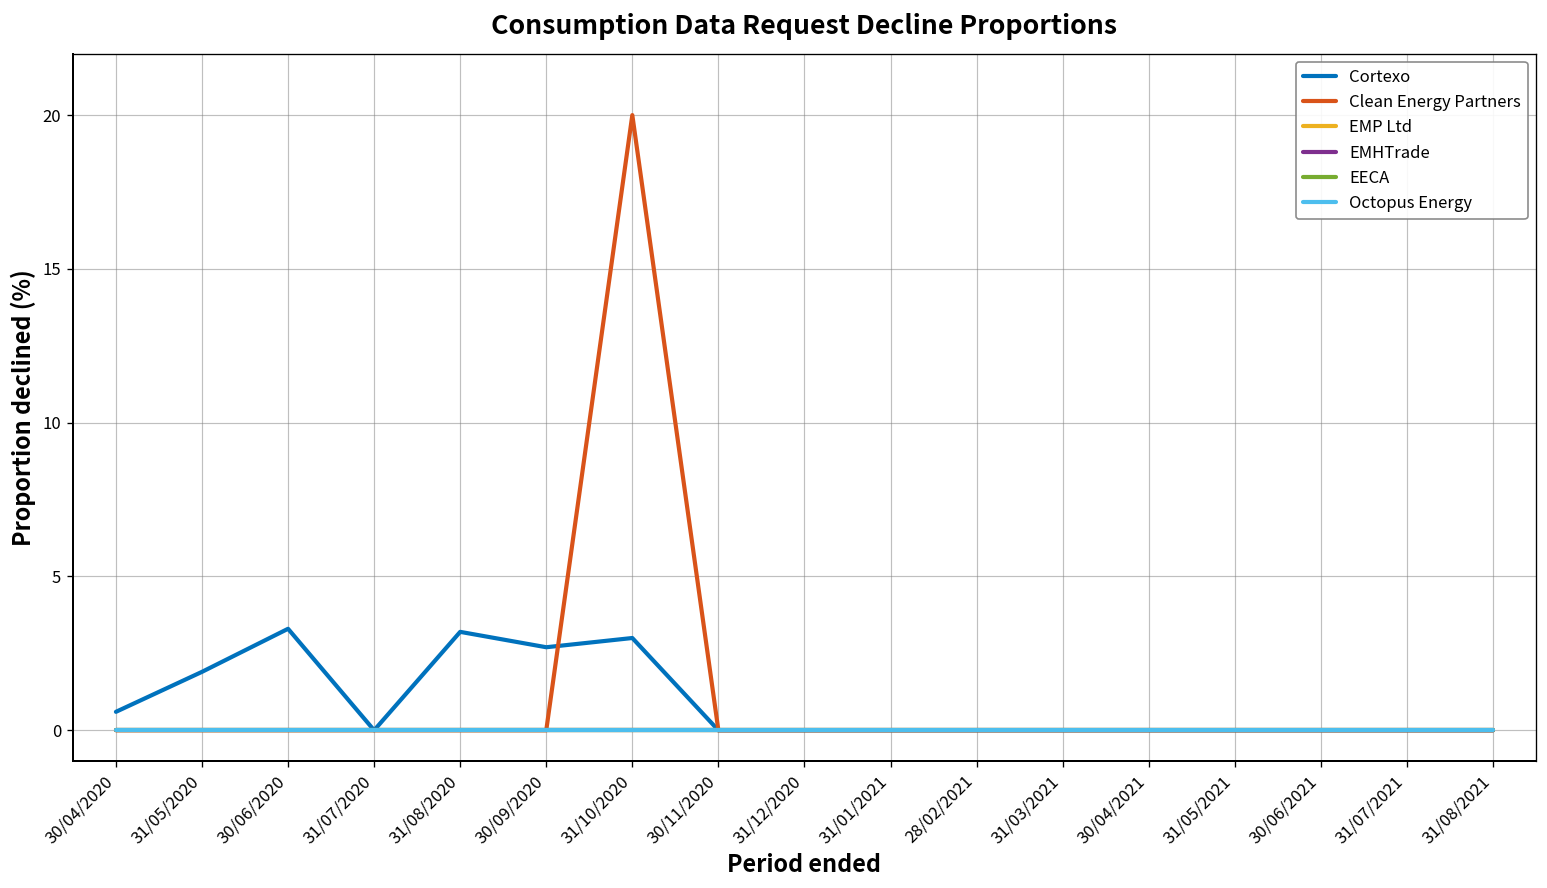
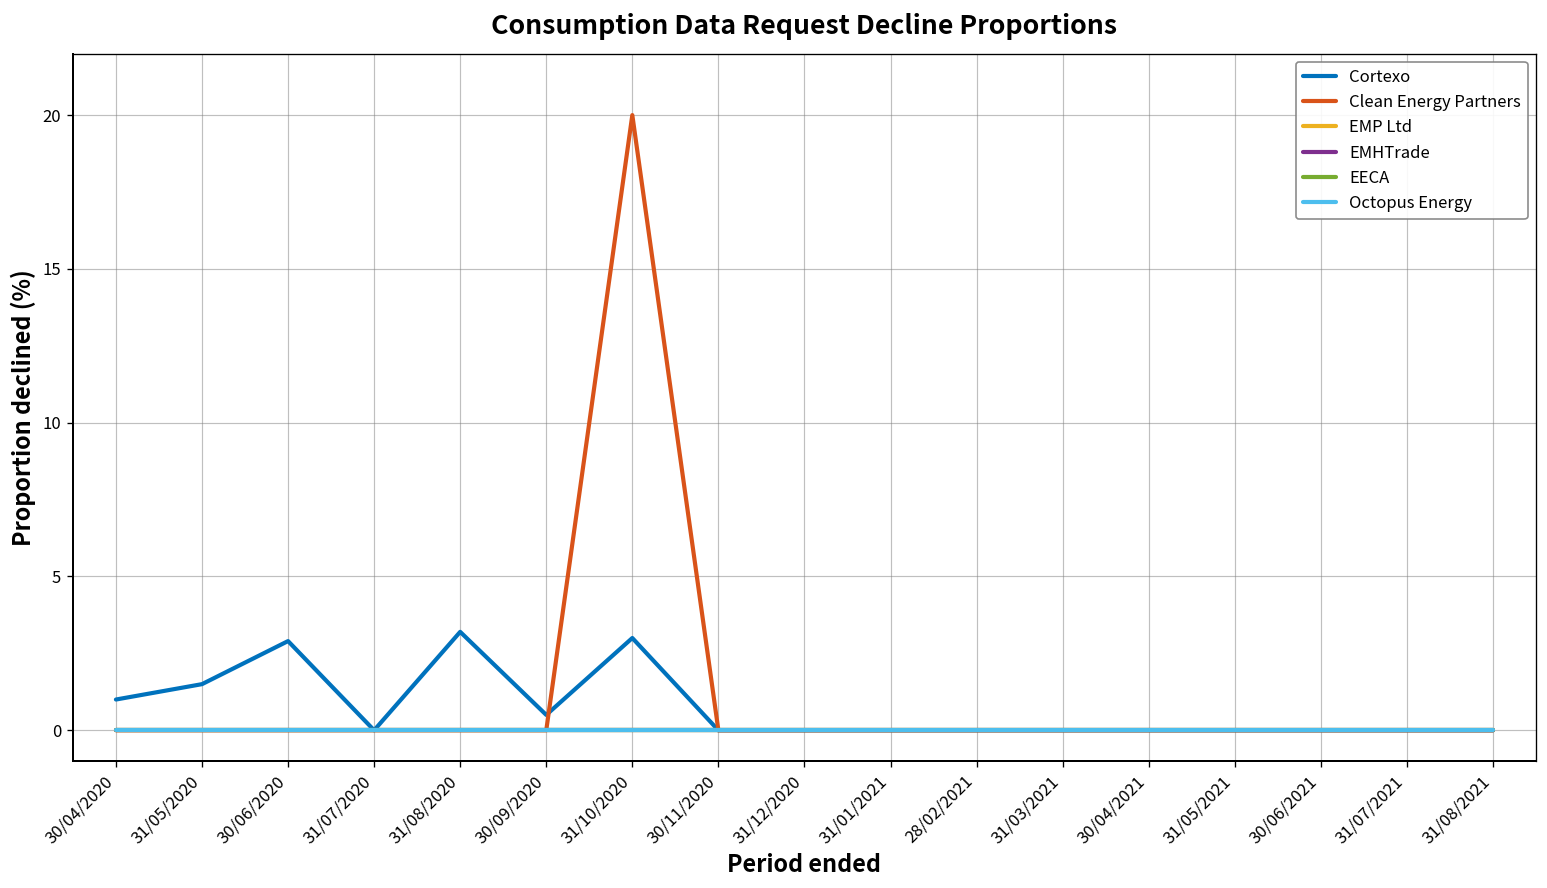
Cortexo, 30/04/2020: 0.6 -> 1.0
Cortexo, 31/05/2020: 1.9 -> 1.5
Cortexo, 30/06/2020: 3.3 -> 2.9
Cortexo, 30/09/2020: 2.7 -> 0.5
